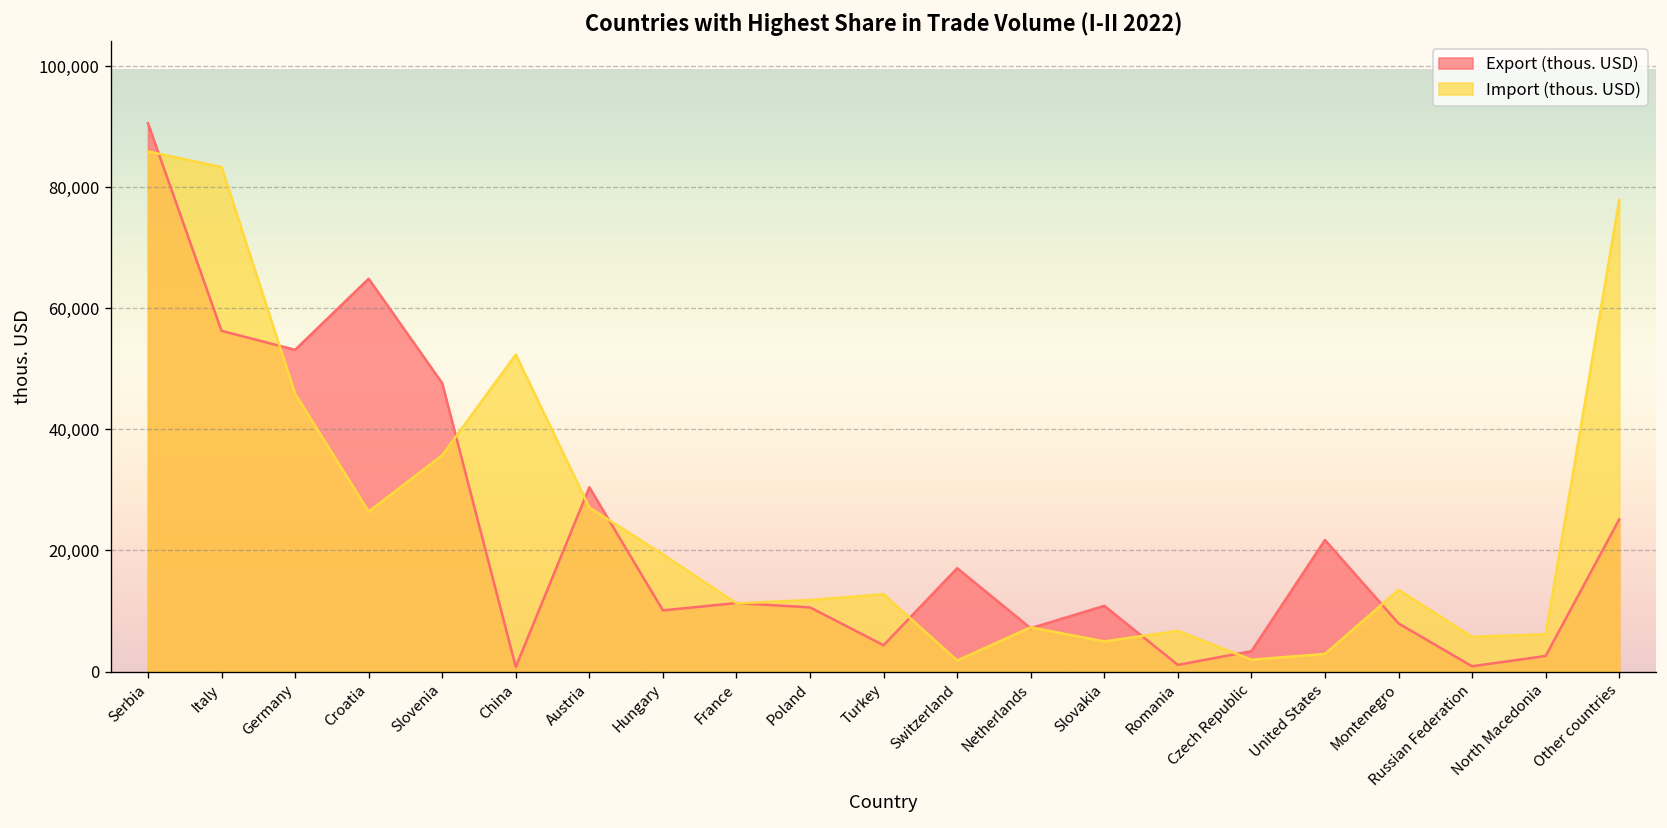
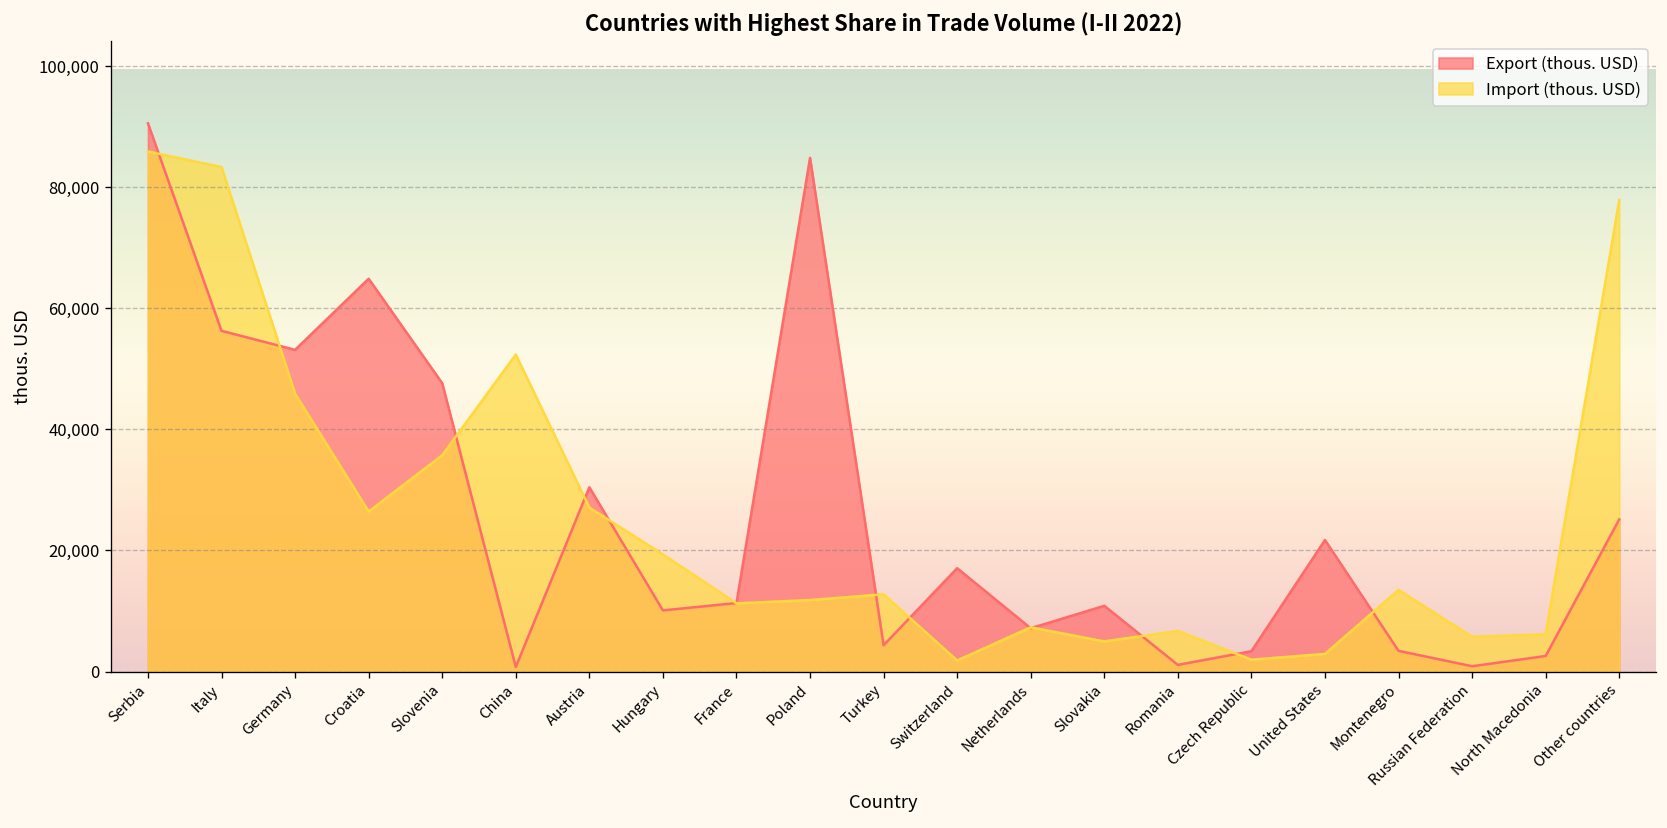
Export (thous. USD), Poland: 11,000 -> 85,000
Export (thous. USD), Montenegro: 8,000 -> 3,000
